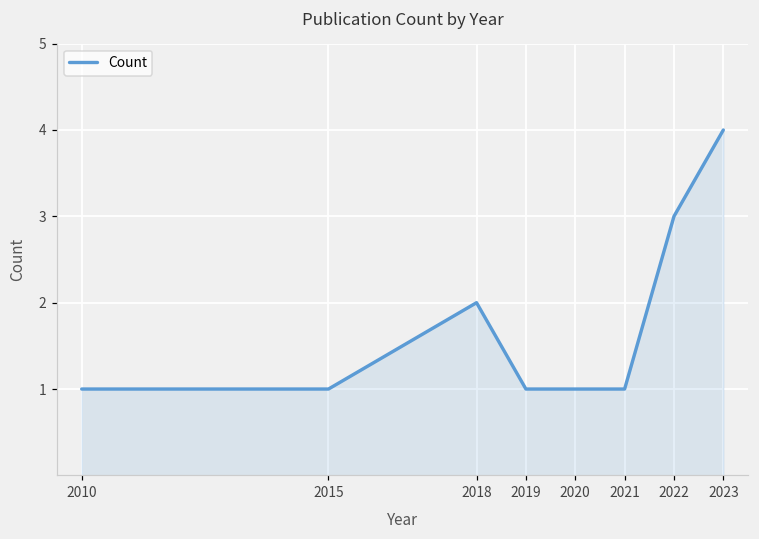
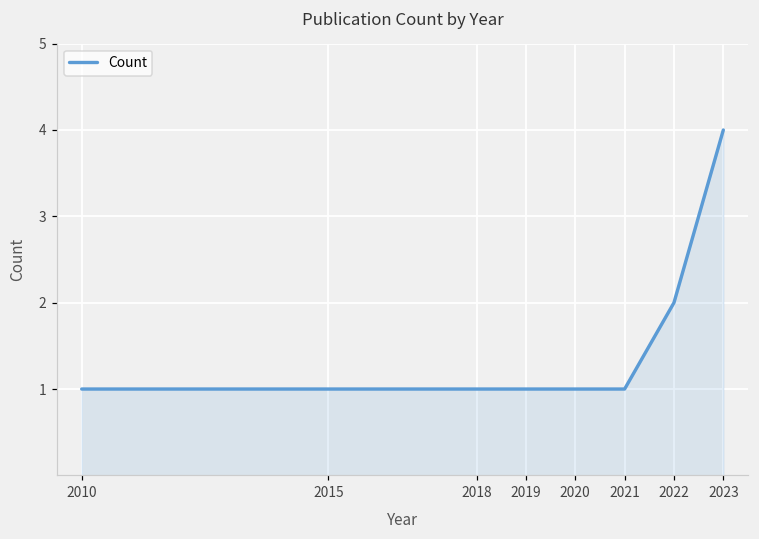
2018: 2 -> 1
2022: 3 -> 2
